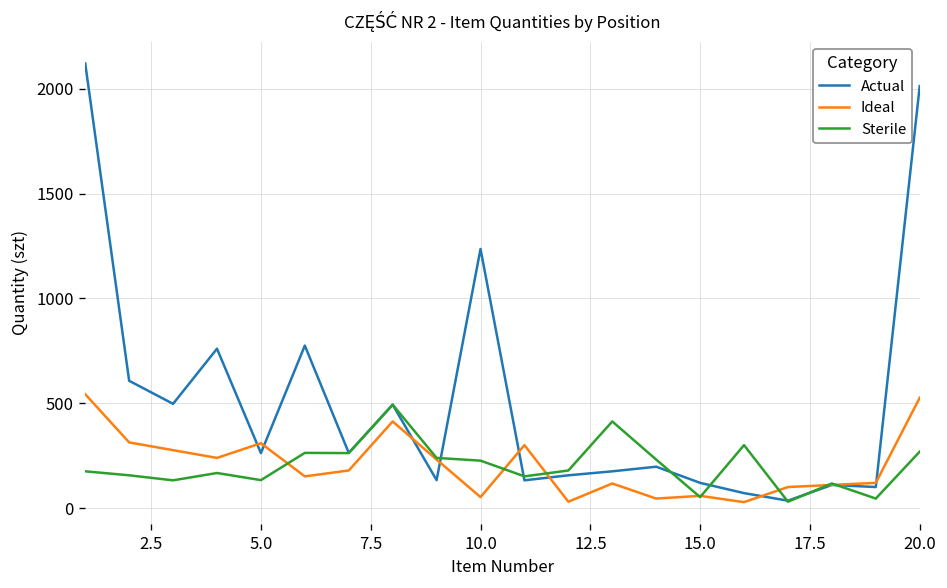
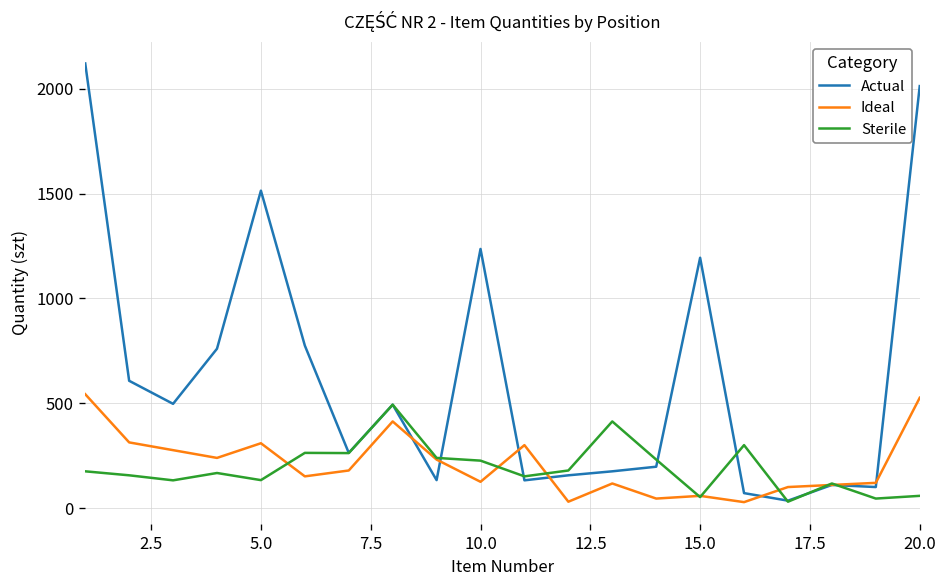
Actual, 5.0: 260 -> 1510
Ideal, 10.0: 50 -> 130
Actual, 15.0: 120 -> 1190
Sterile, 20.0: 270 -> 60
